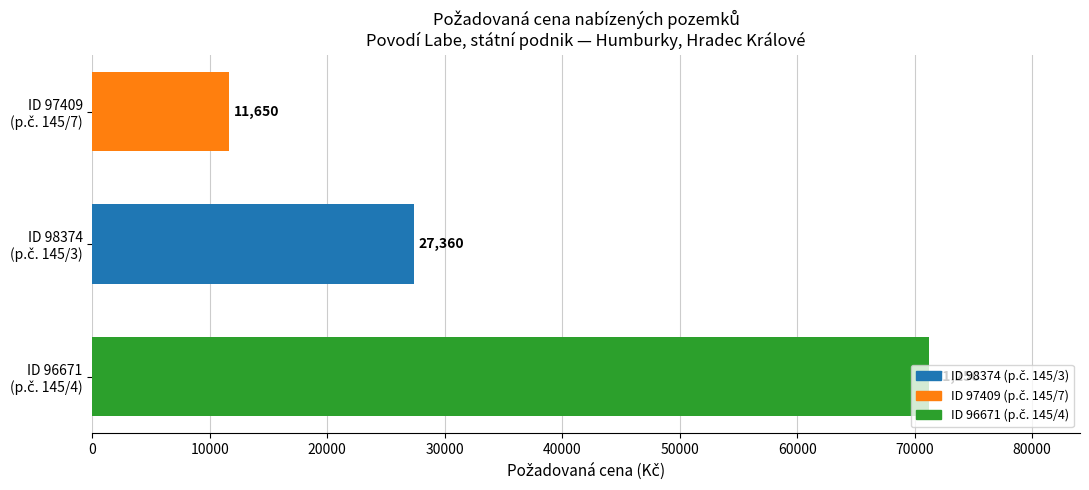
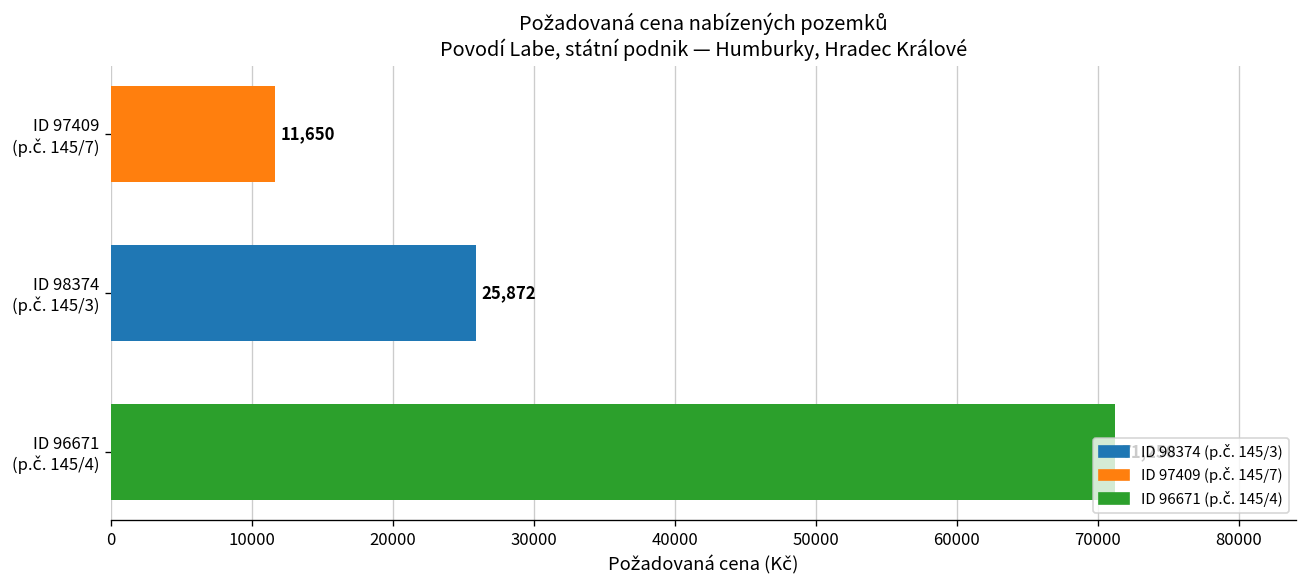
ID 98374 (p.č. 145/3): 27,360 -> 25,872
